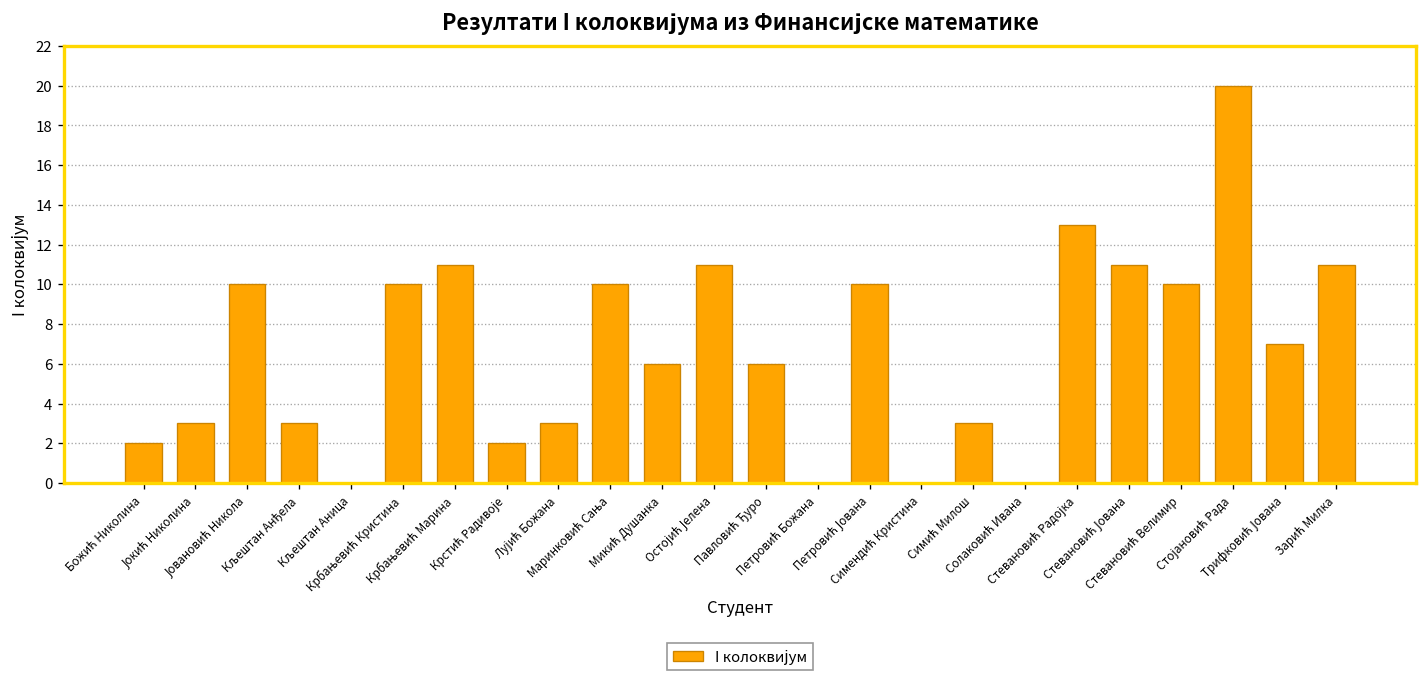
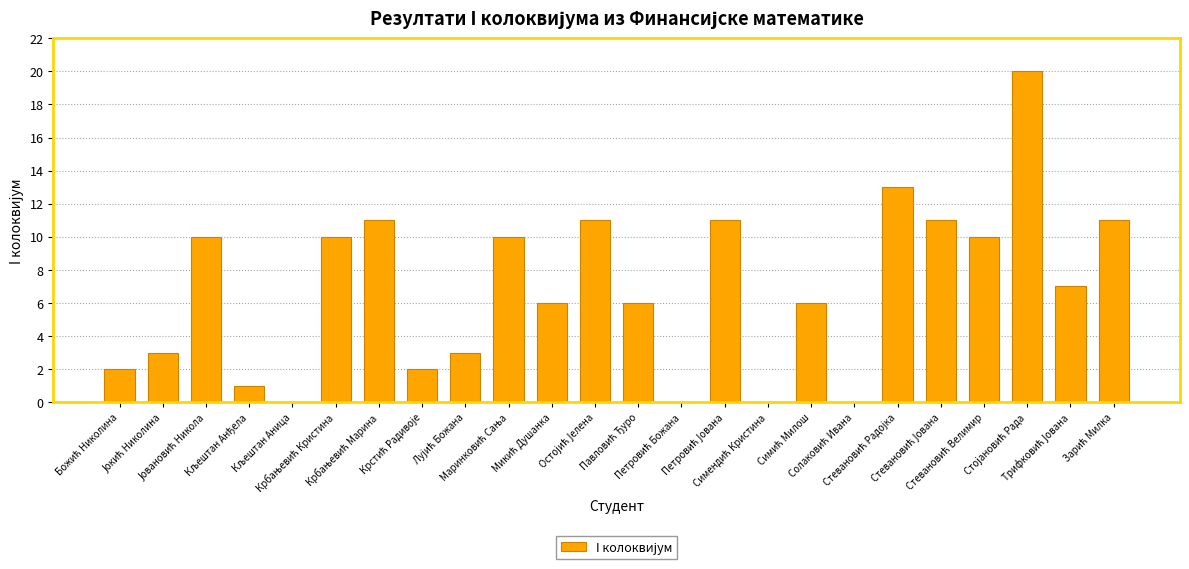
Кљештан Анђела: 3 -> 1
Петровић Јована: 10 -> 11
Симић Милош: 3 -> 6
